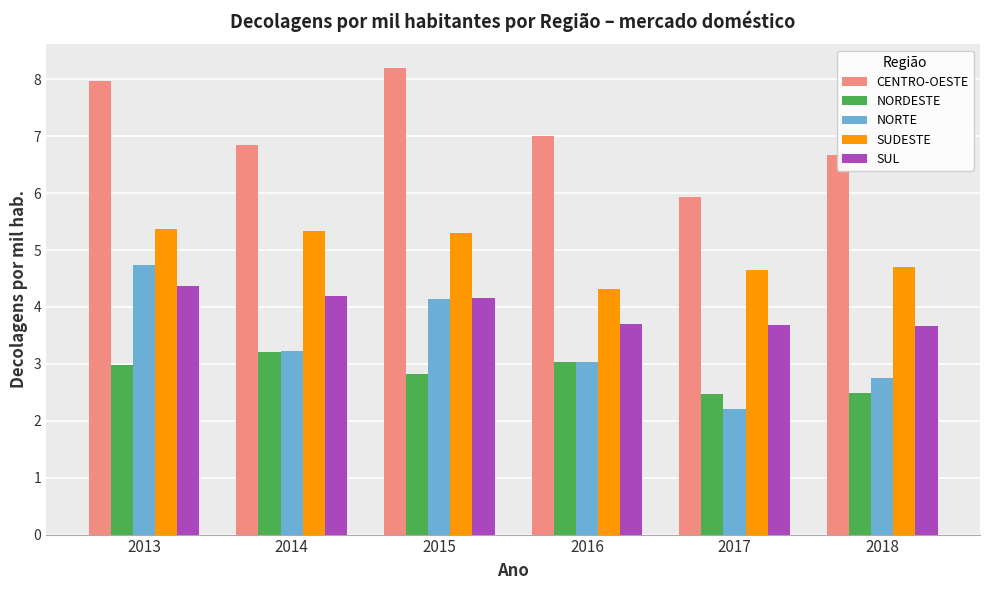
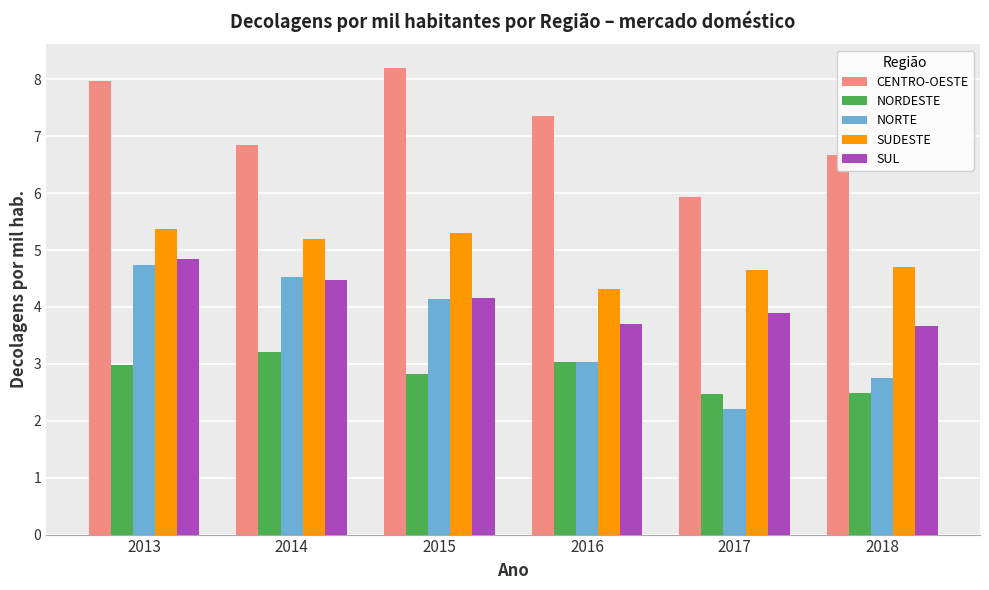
SUL, 2013: 4.4 -> 4.8
NORTE, 2014: 3.2 -> 4.5
SUDESTE, 2014: 5.3 -> 5.2
SUL, 2014: 4.2 -> 4.5
CENTRO-OESTE, 2016: 7.0 -> 7.4
SUL, 2017: 3.7 -> 3.9
